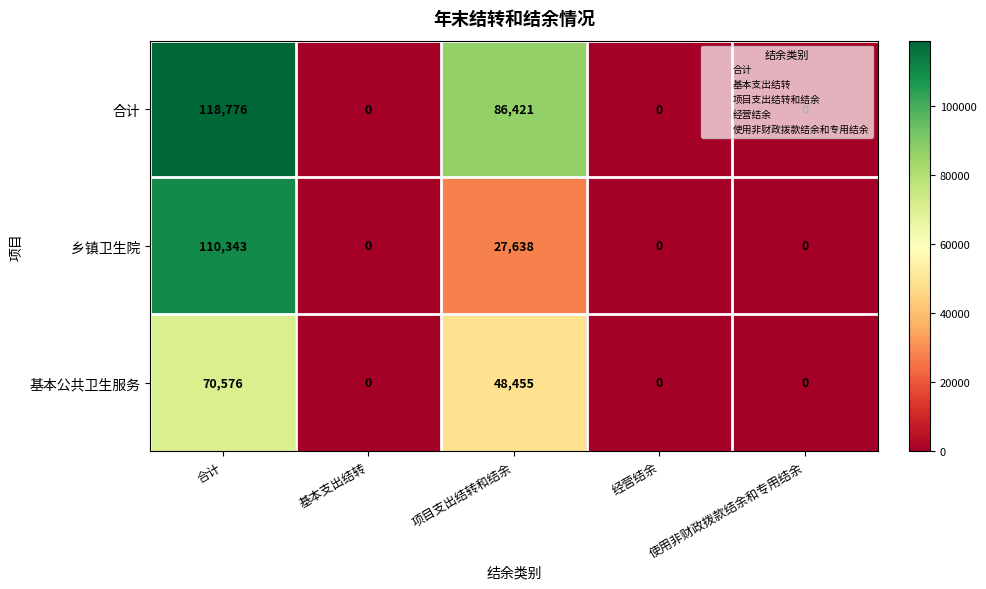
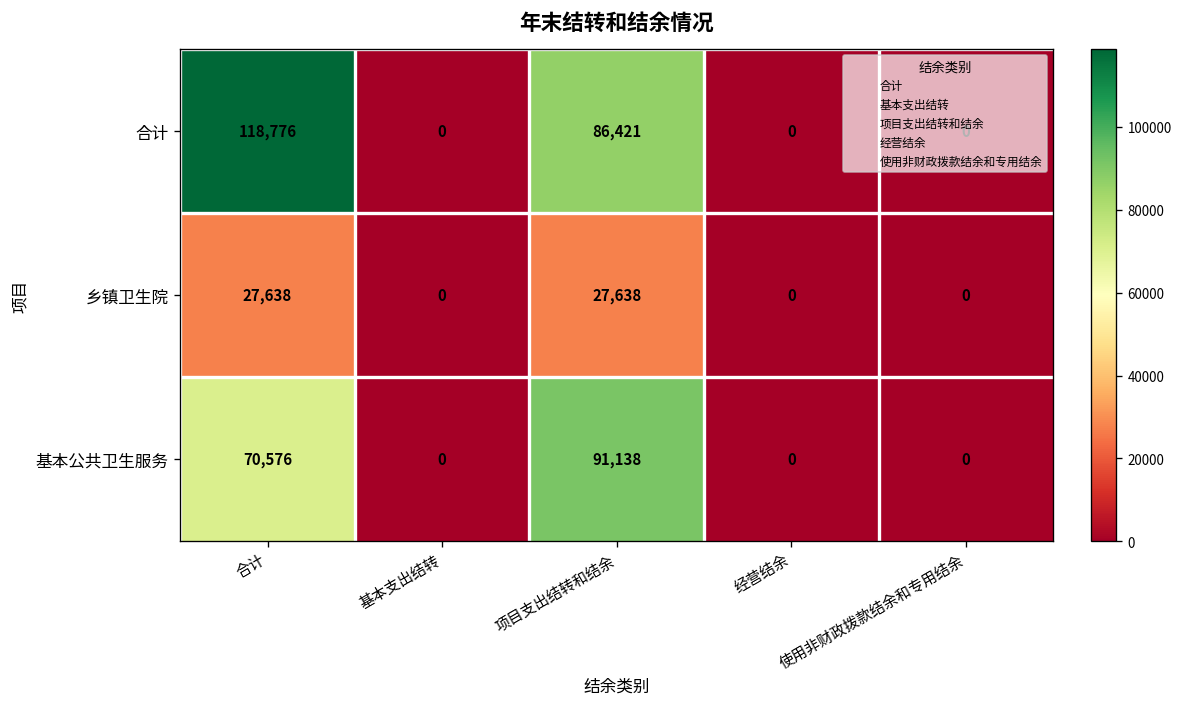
乡镇卫生院, 合计: 110,343 -> 27,638
基本公共卫生服务, 项目支出结转和结余: 48,455 -> 91,138
